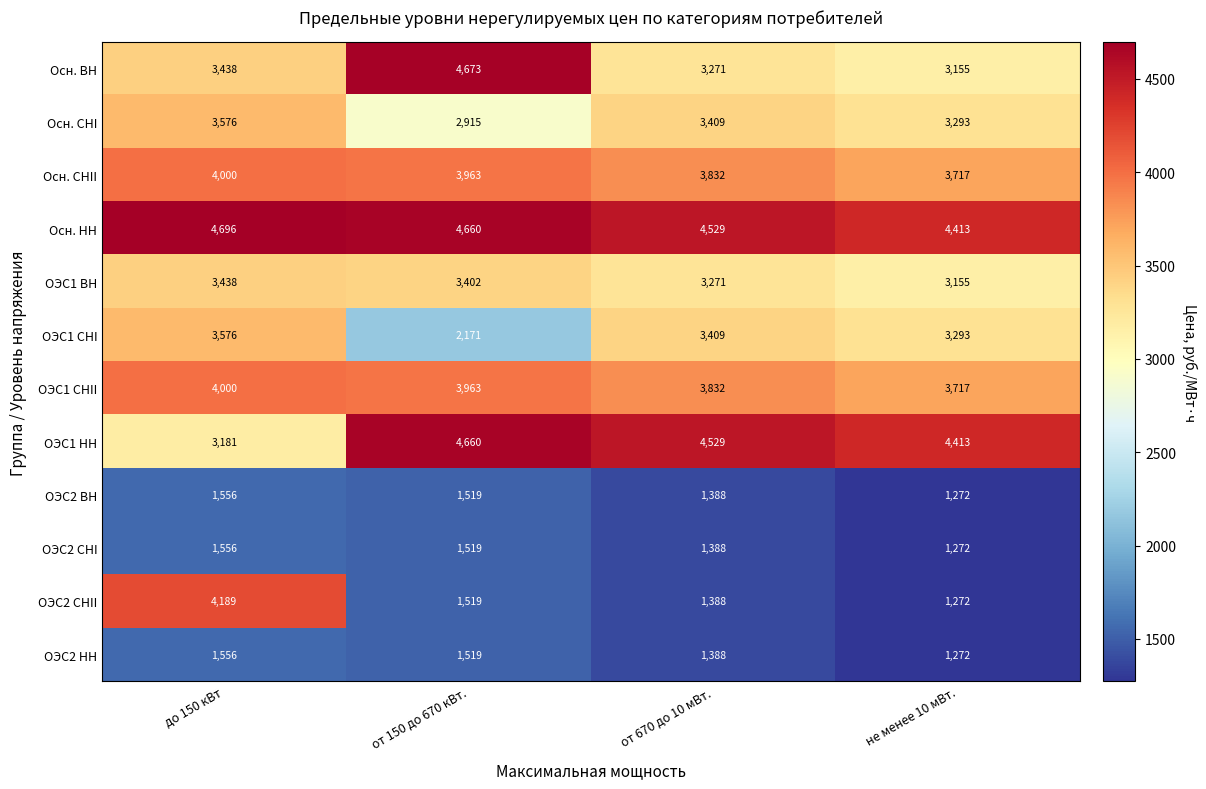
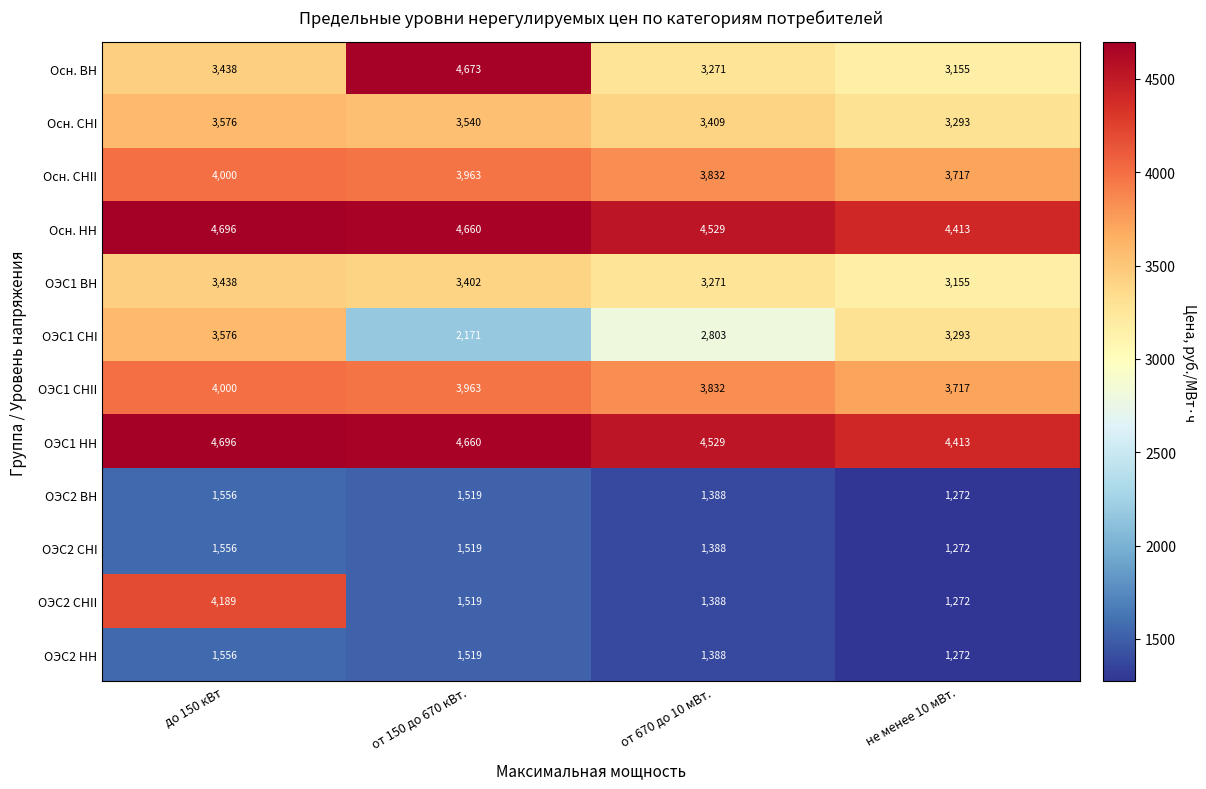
Осн. СНI, от 150 до 670 кВт.: 2,915 -> 3,540
ОЭС1 СНI, от 670 до 10 мВт.: 3,409 -> 2,803
ОЭС1 НН, до 150 кВт: 3,181 -> 4,696
